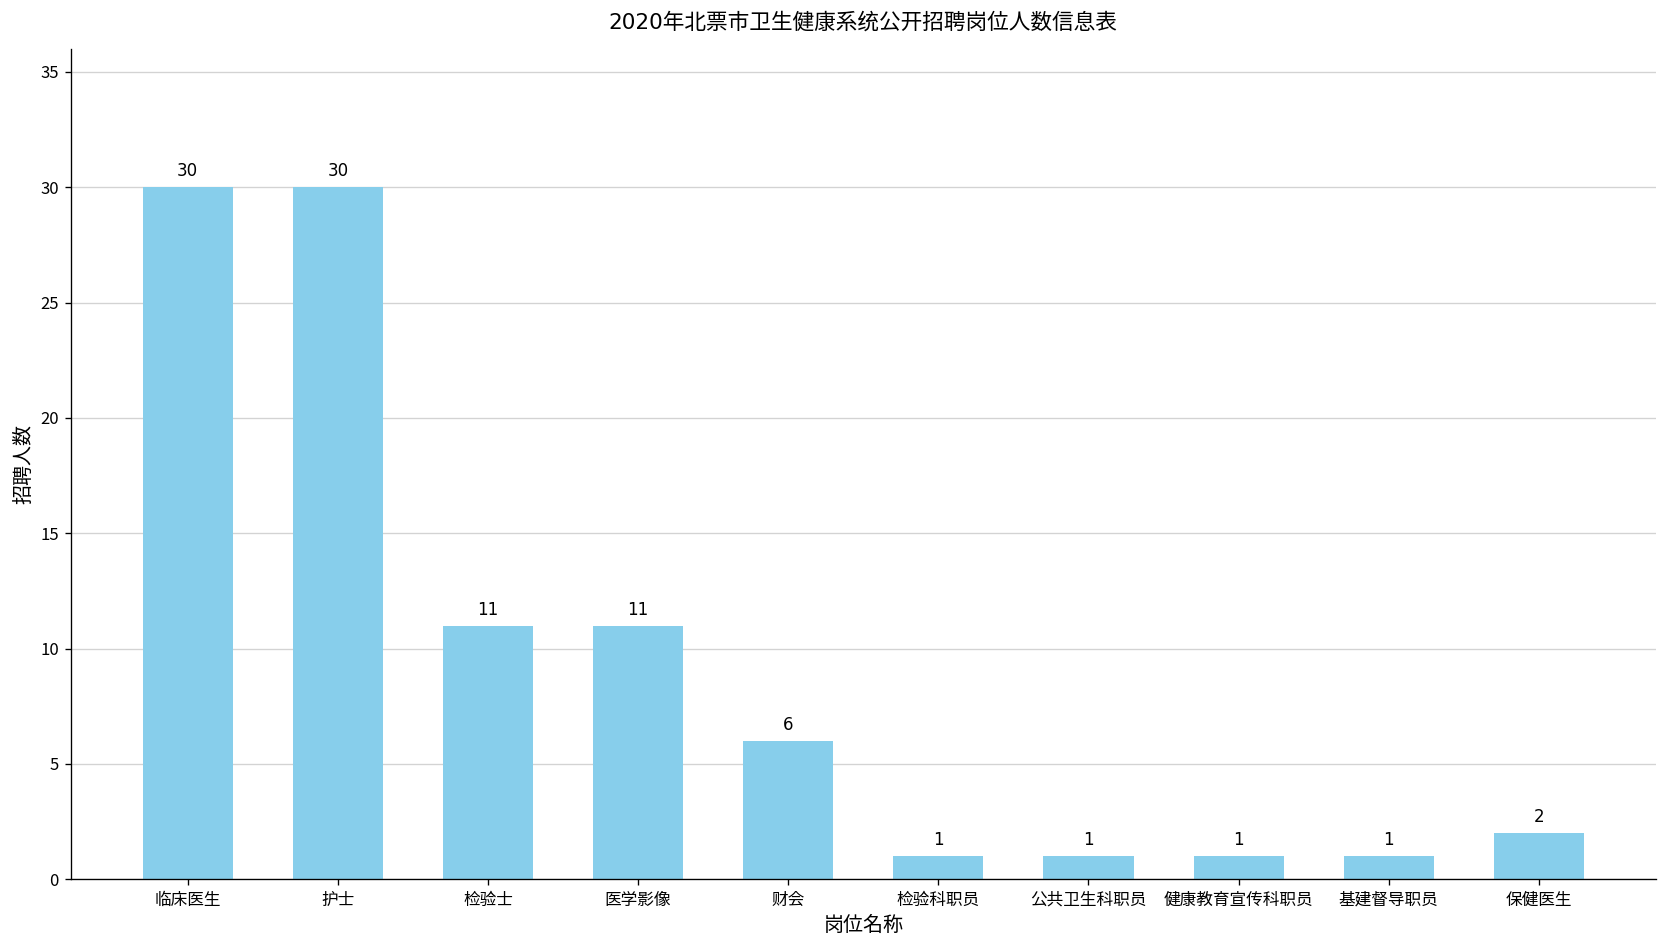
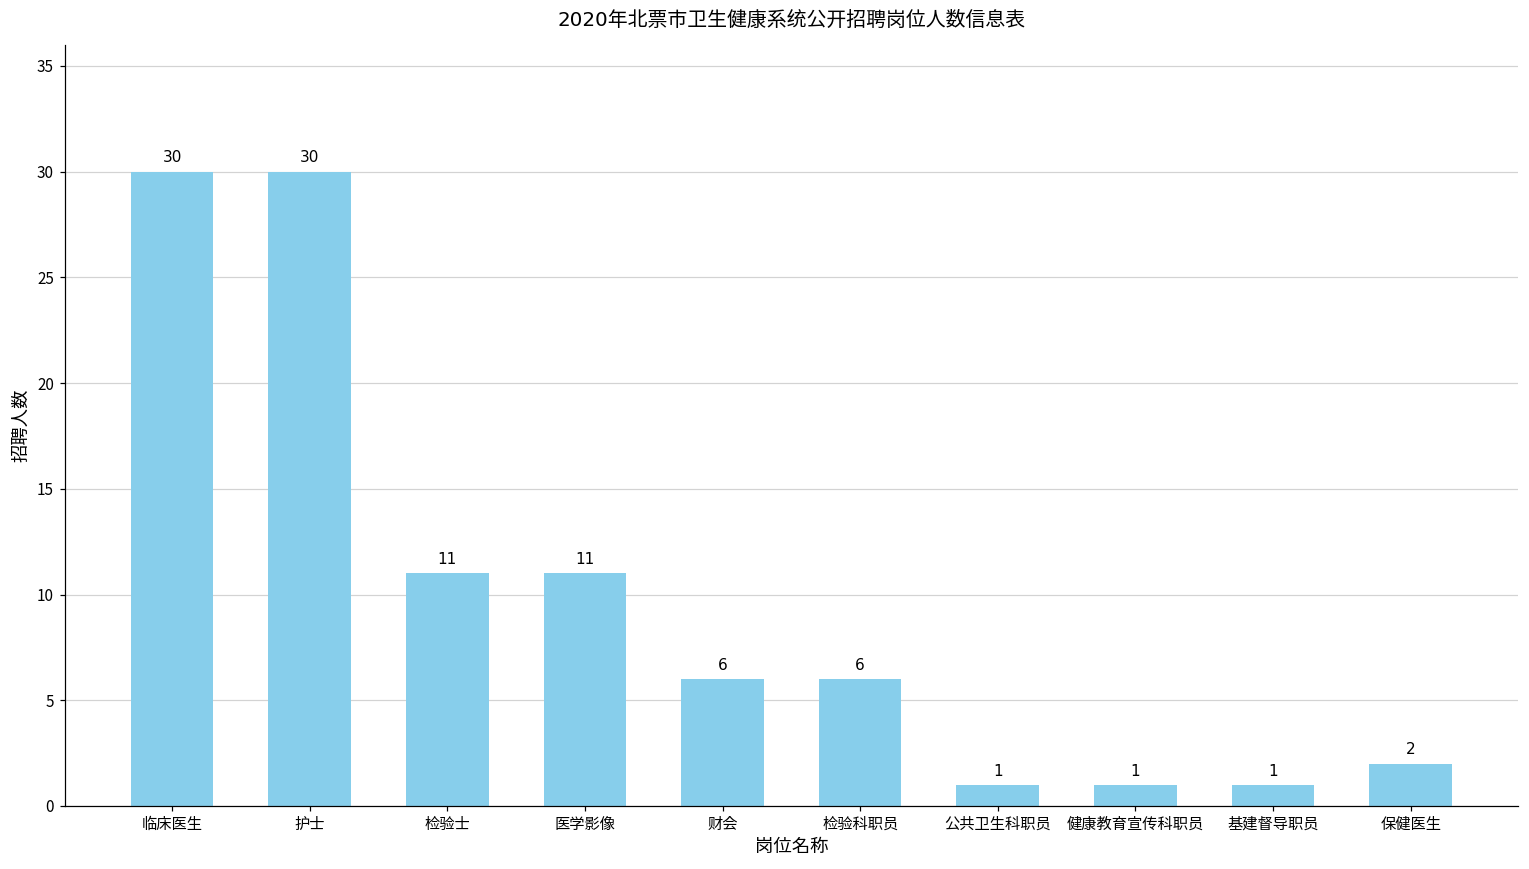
检验科职员: 1 -> 6
